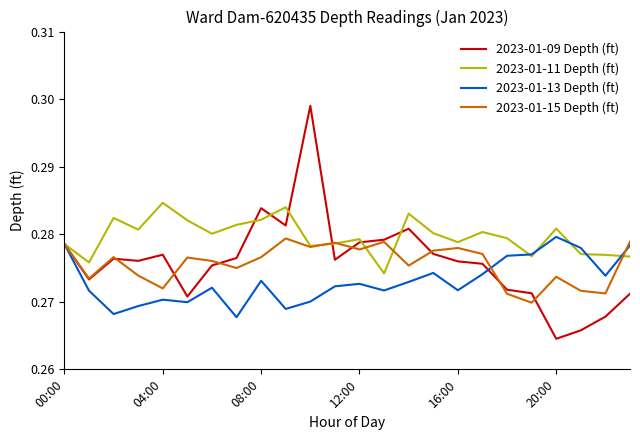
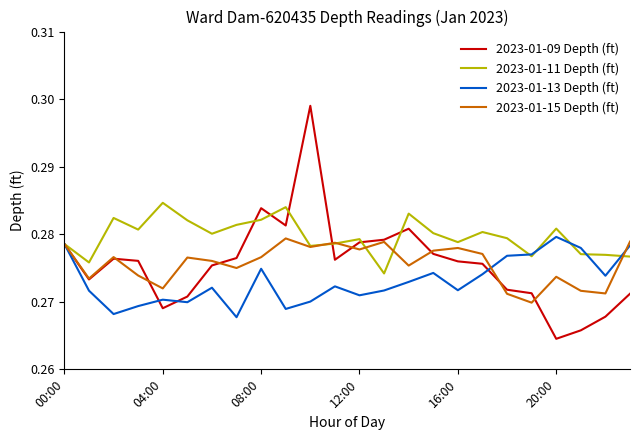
2023-01-09 Depth (ft), 04:00: 0.277 -> 0.269
2023-01-13 Depth (ft), 08:00: 0.273 -> 0.275
2023-01-13 Depth (ft), 12:00: 0.273 -> 0.271
